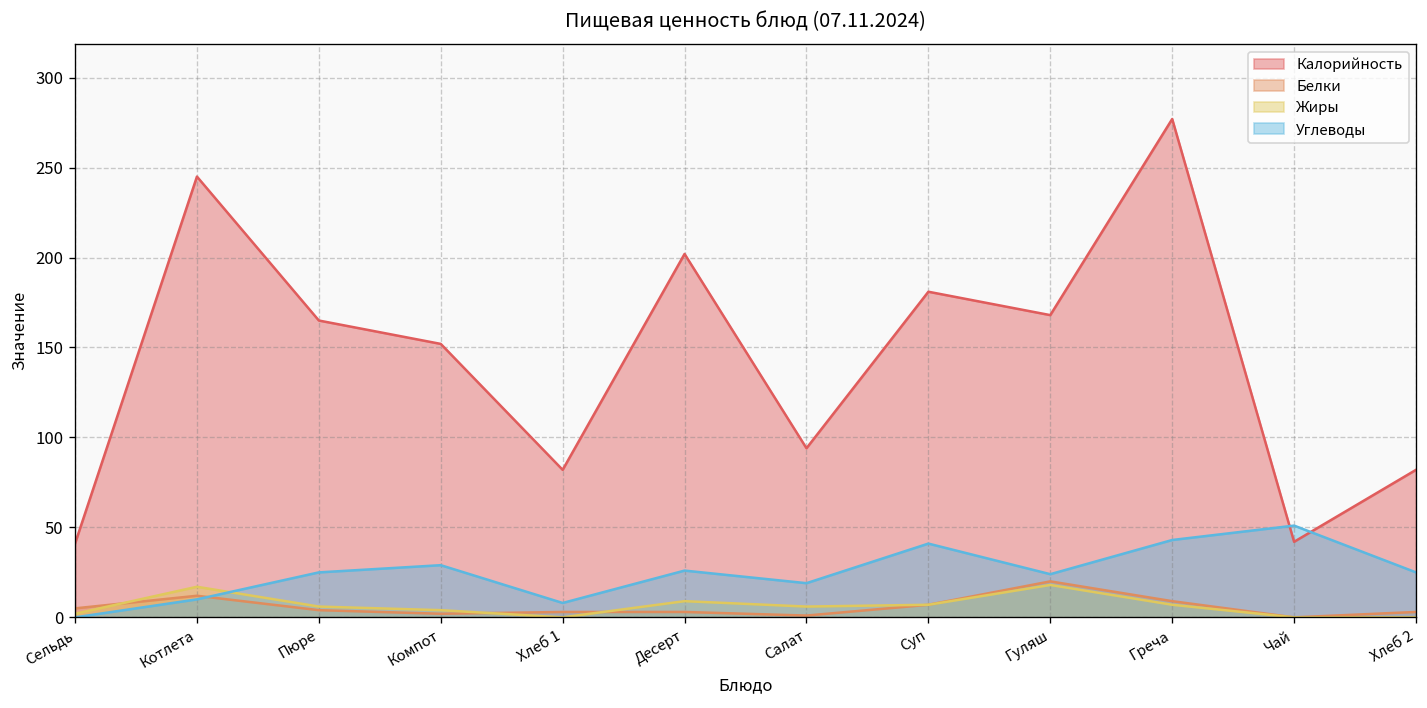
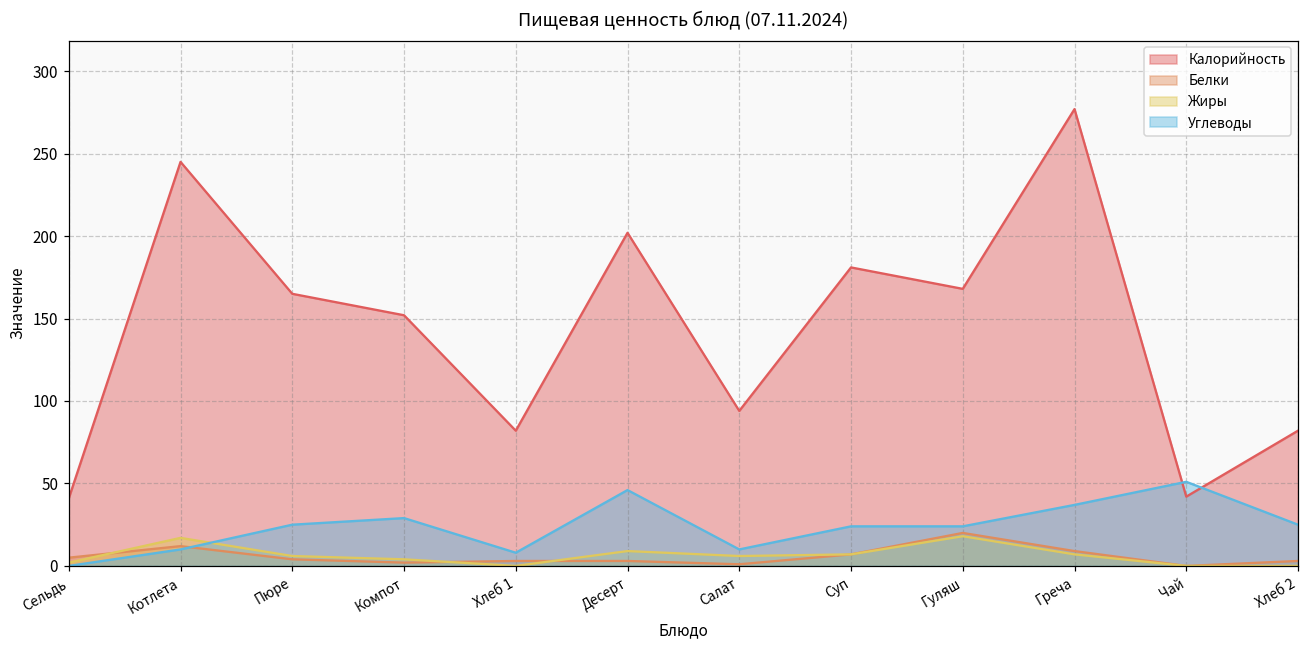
Углеводы, Десерт: 26 -> 46
Углеводы, Салат: 19 -> 10
Углеводы, Суп: 41 -> 24
Углеводы, Греча: 43 -> 37
